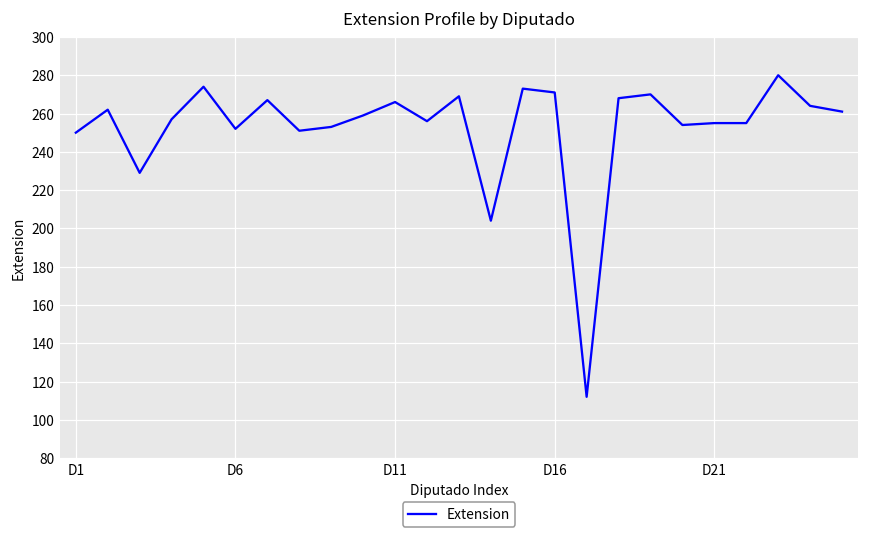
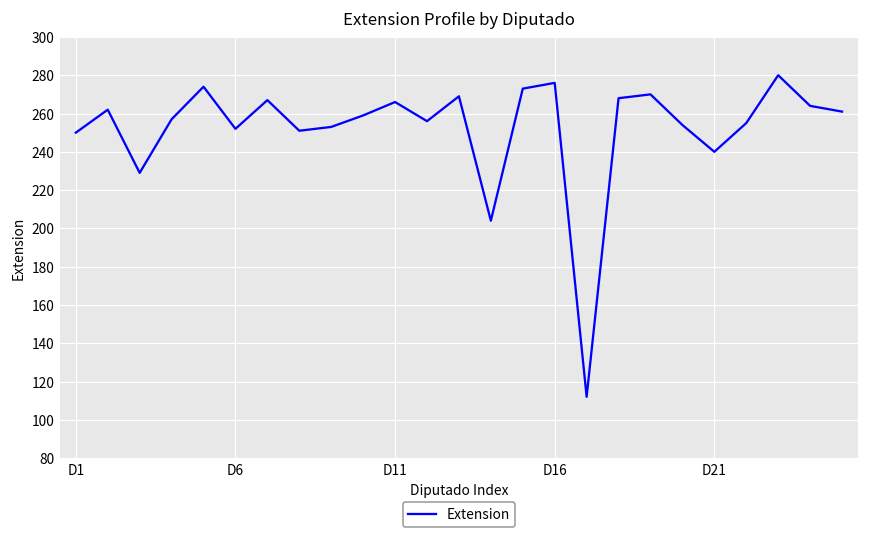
D16: 271 -> 276
D21: 255 -> 240
